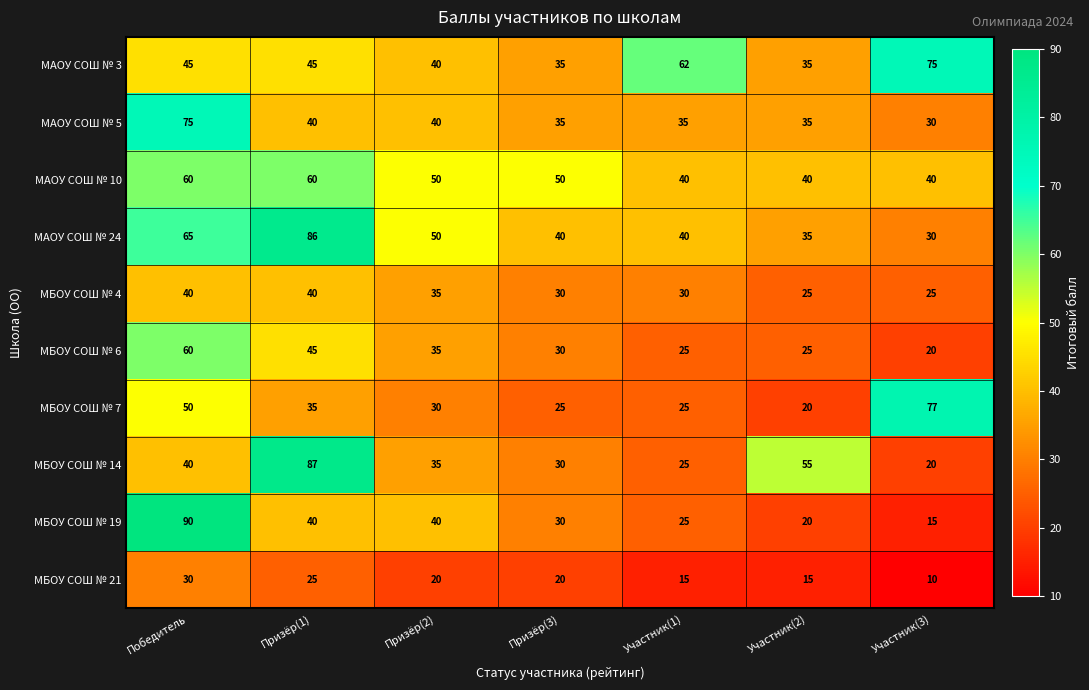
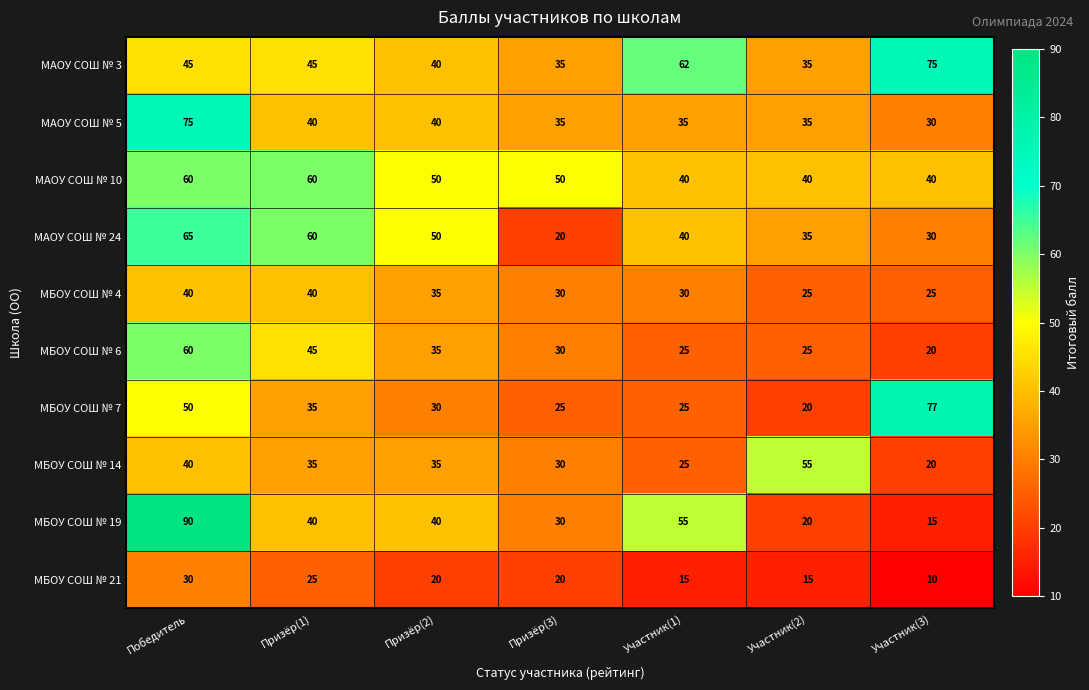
МАОУ СОШ № 24, Призёр(1): 86 -> 60
МАОУ СОШ № 24, Призёр(3): 40 -> 20
МБОУ СОШ № 14, Призёр(1): 87 -> 35
МБОУ СОШ № 19, Участник(1): 25 -> 55
